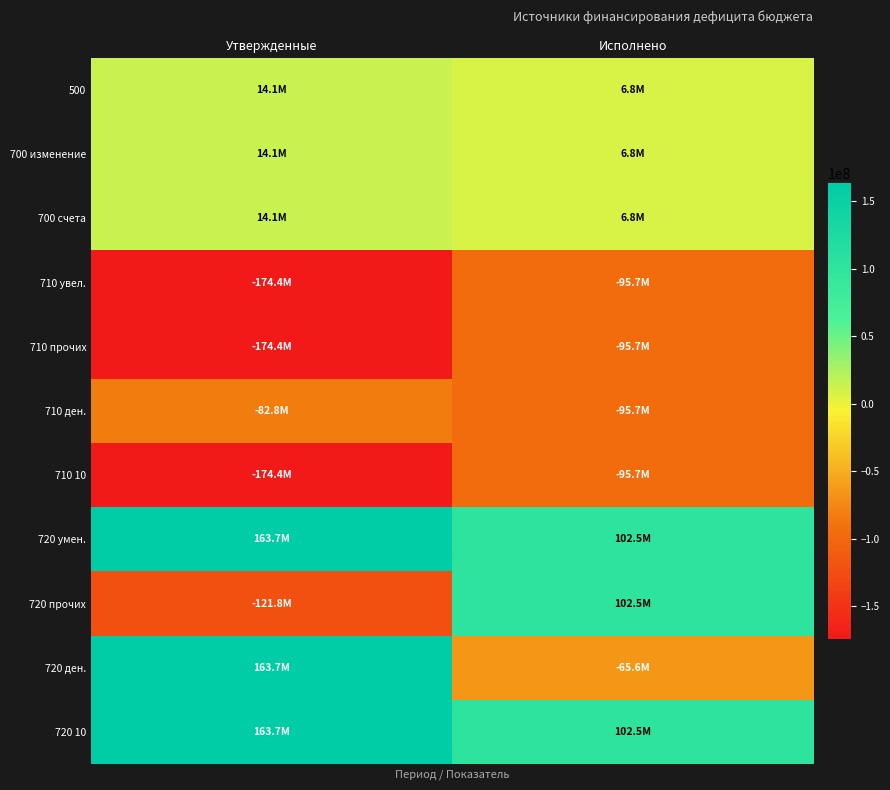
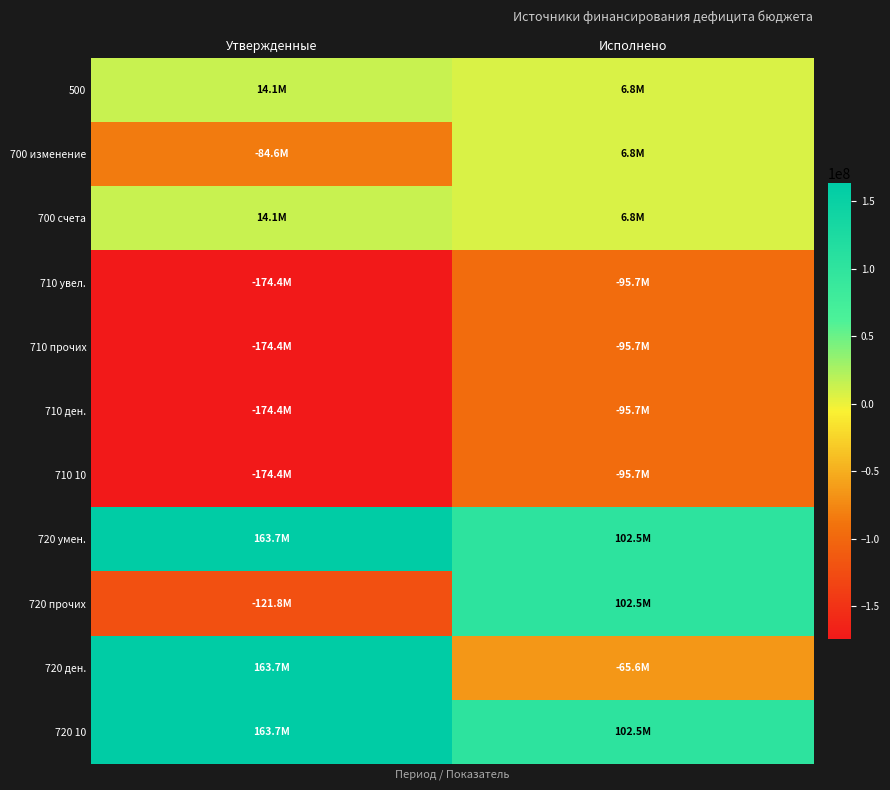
700 изменение, Утвержденные: 14.1M -> -84.6M
710 ден., Утвержденные: -82.8M -> -174.4M
